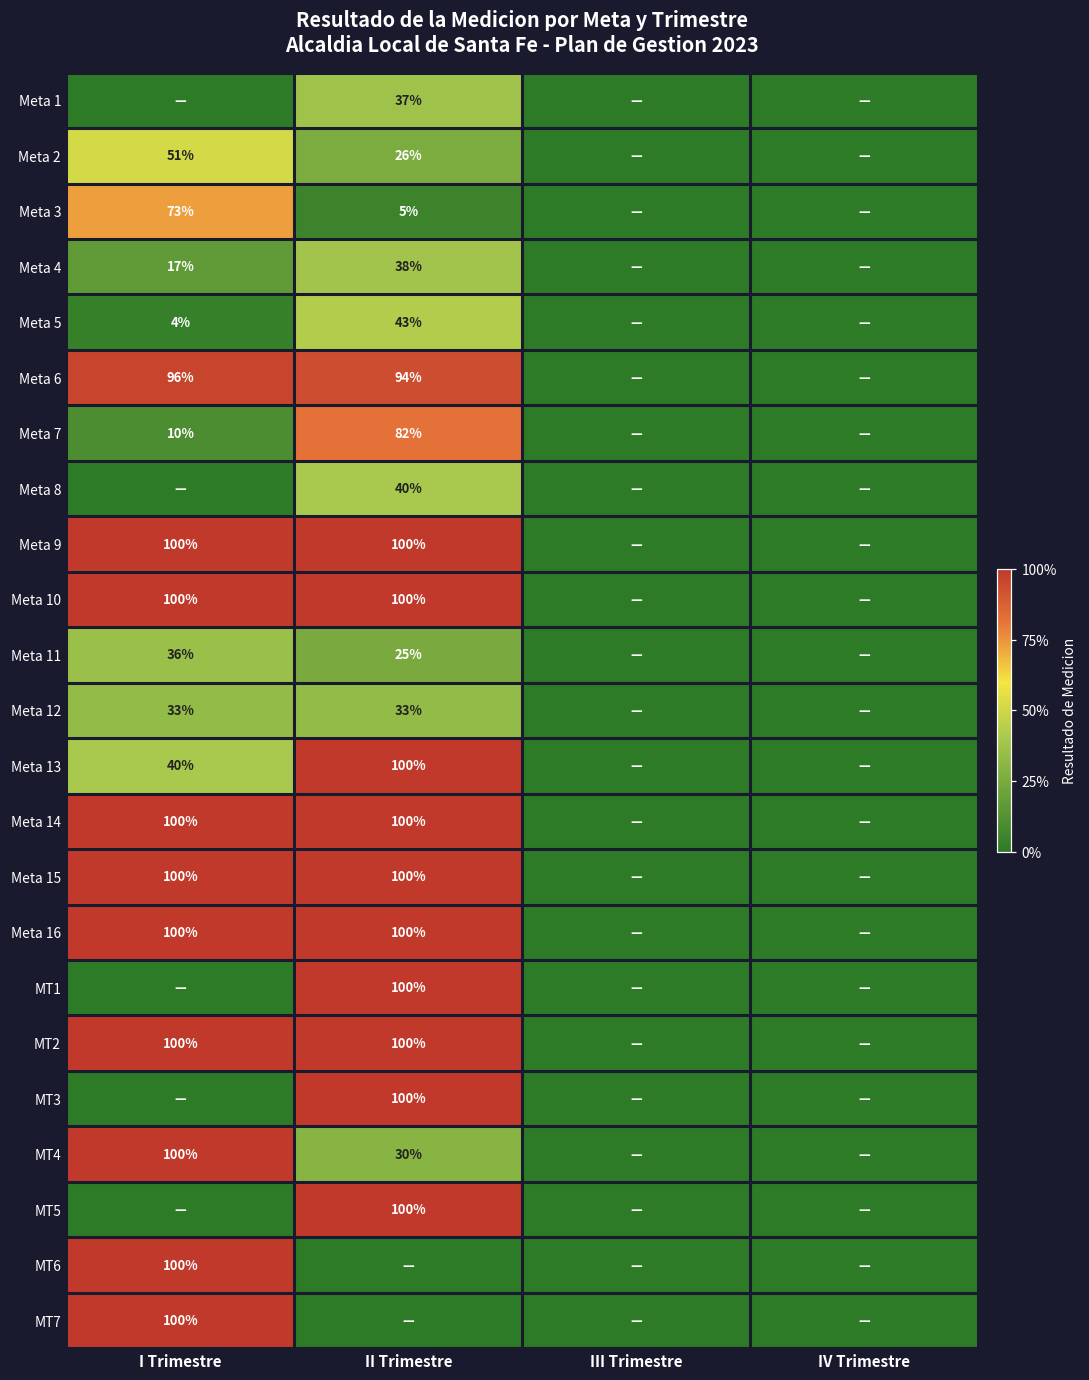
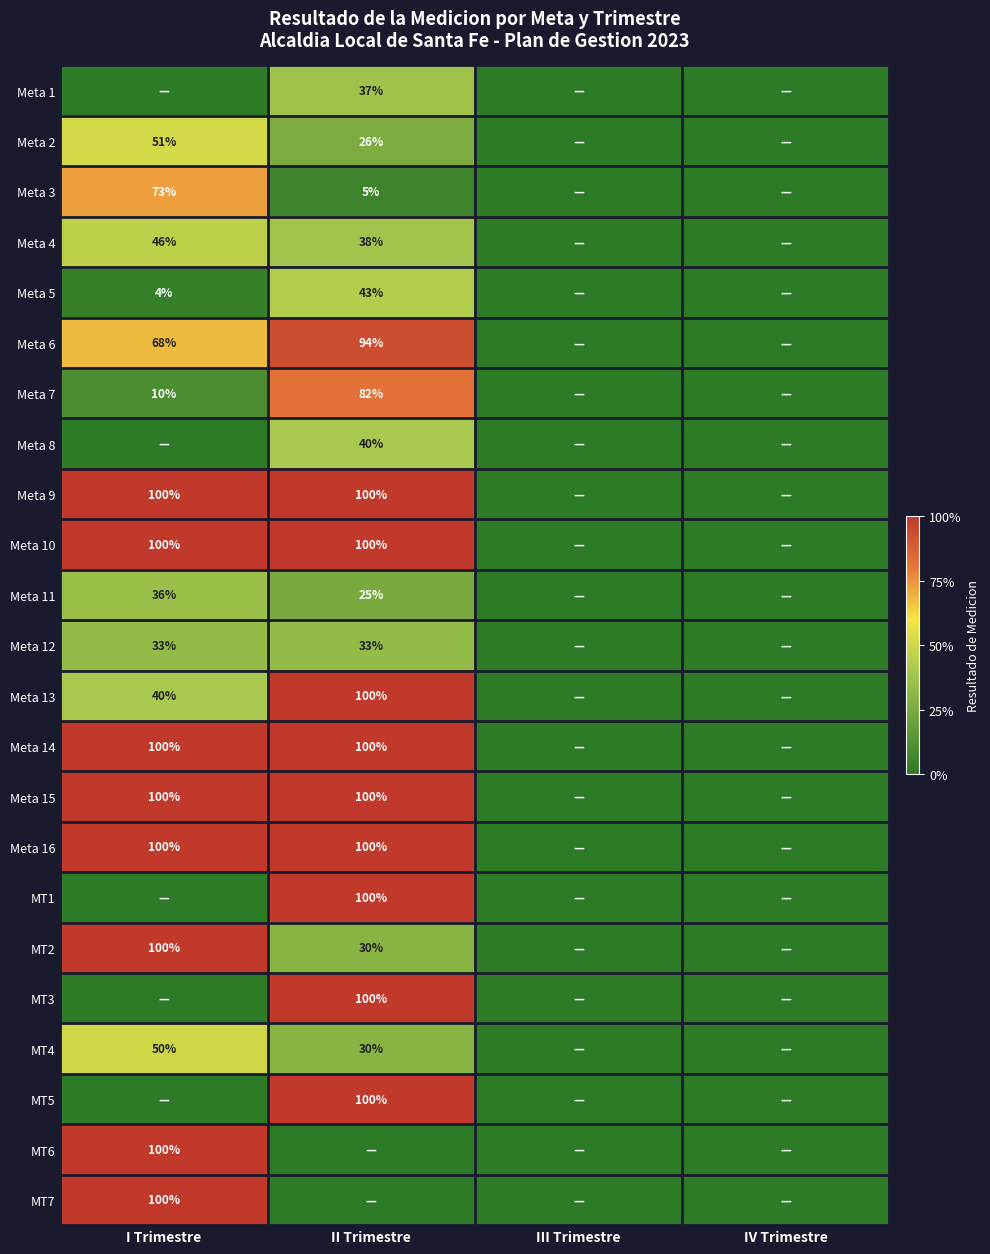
Meta 4, I Trimestre: 17% -> 46%
Meta 6, I Trimestre: 96% -> 68%
MT2, II Trimestre: 100% -> 30%
MT4, I Trimestre: 100% -> 50%
